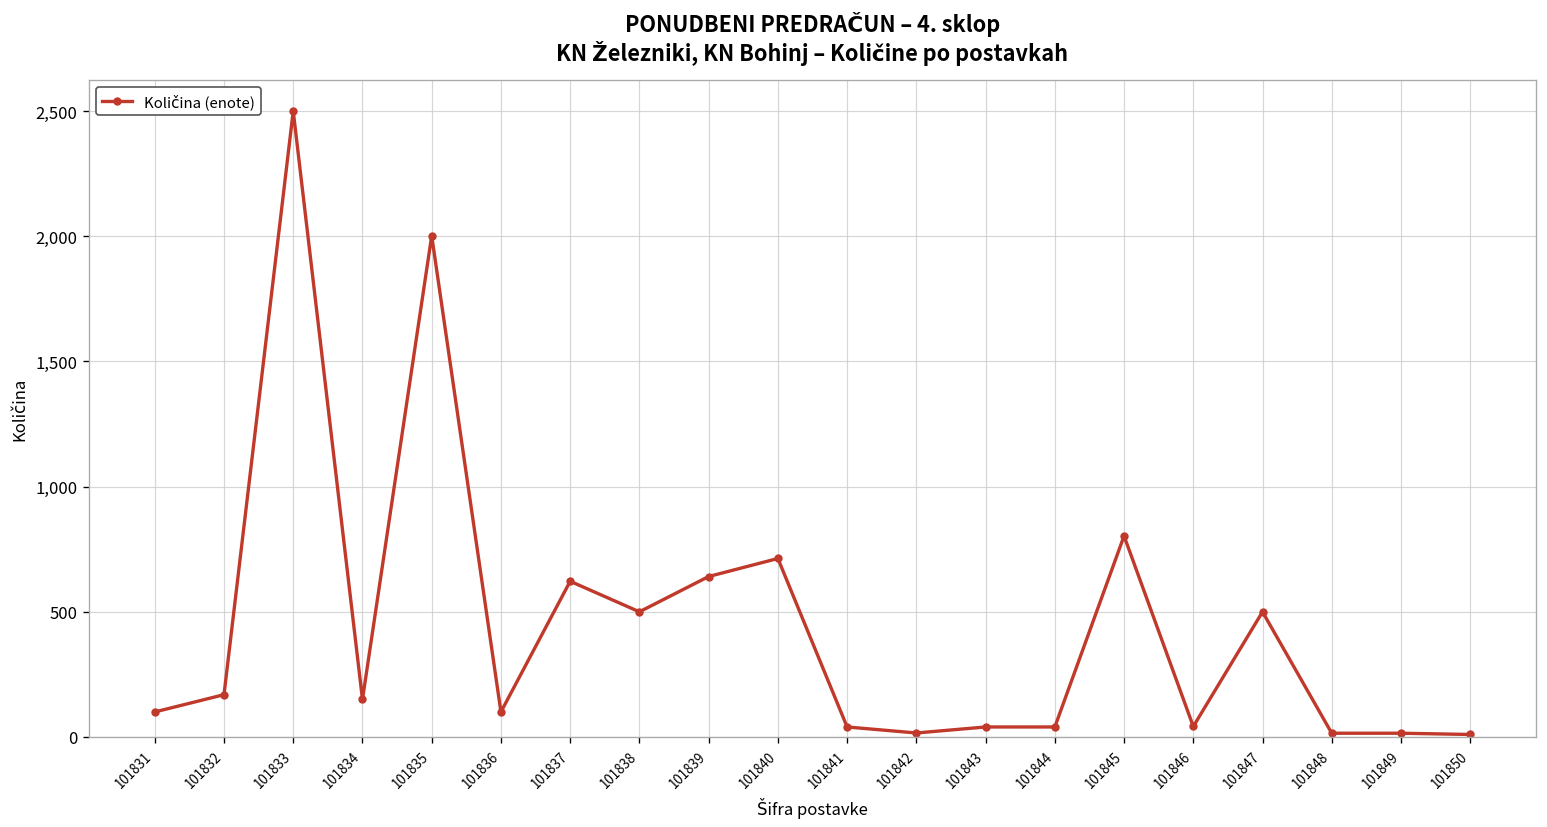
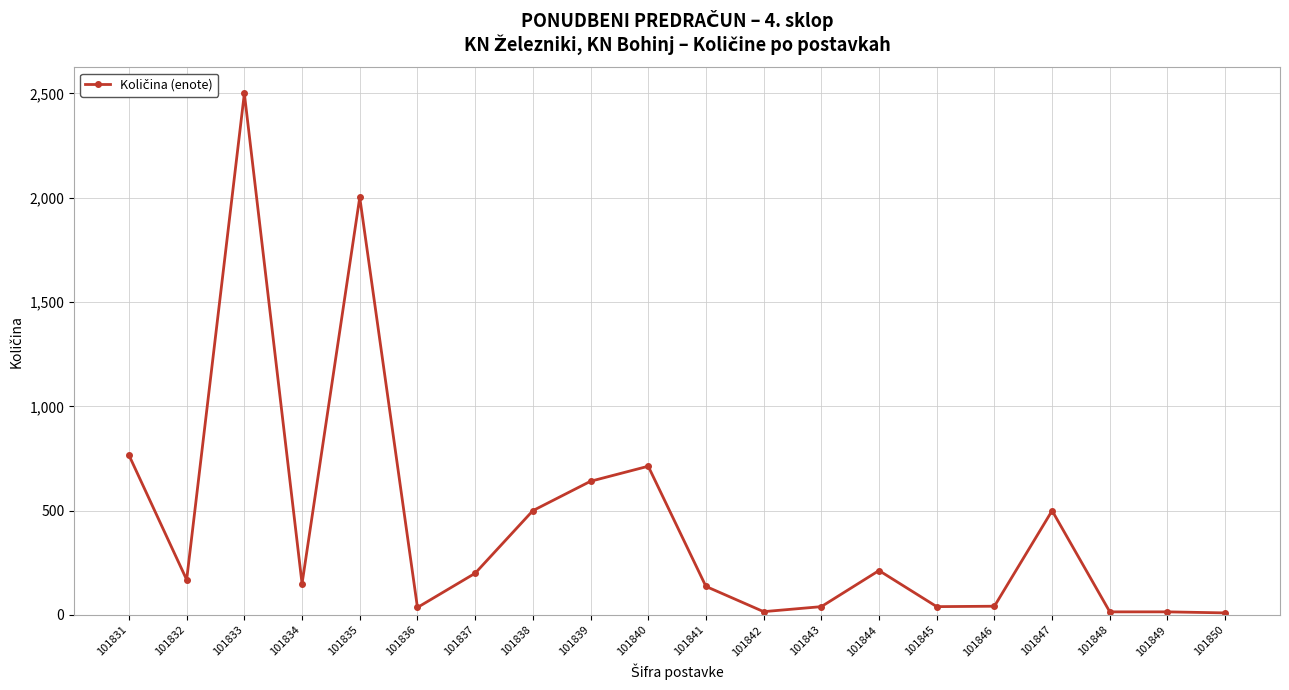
101831: 100 -> 770
101836: 100 -> 40
101837: 620 -> 200
101841: 40 -> 140
101844: 40 -> 210
101845: 800 -> 40
